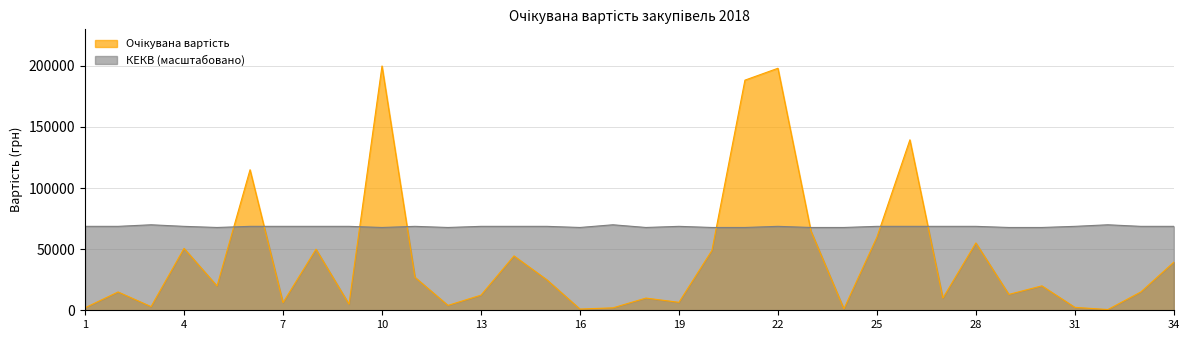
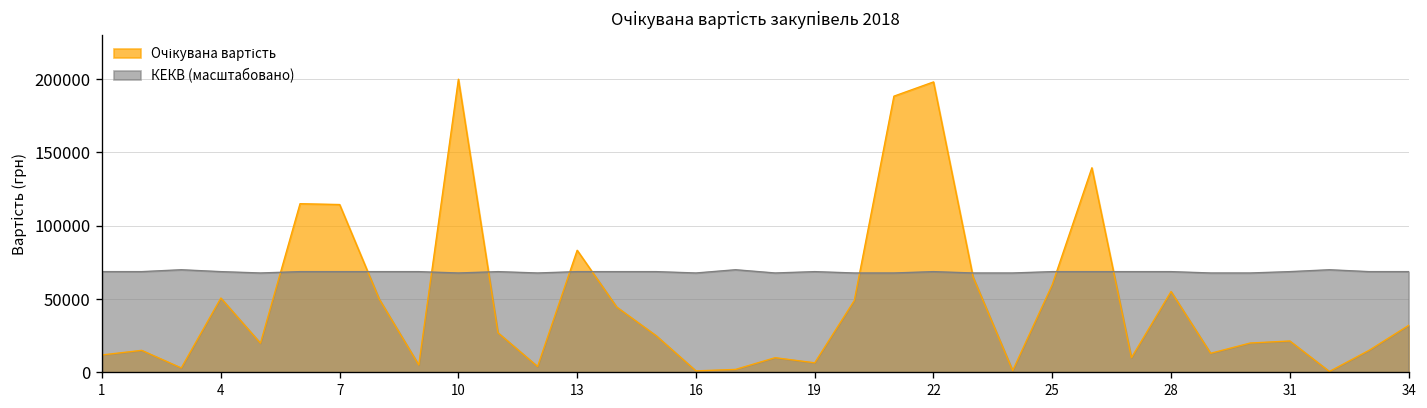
Очікувана вартість, 1: 2000 -> 12000
Очікувана вартість, 7: 6000 -> 114000
Очікувана вартість, 13: 12000 -> 83000
Очікувана вартість, 31: 2000 -> 21000
Очікувана вартість, 34: 39000 -> 32000
